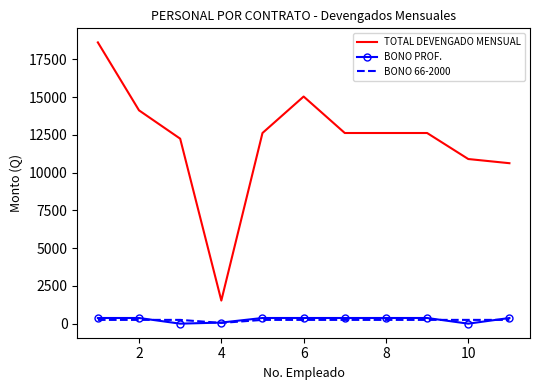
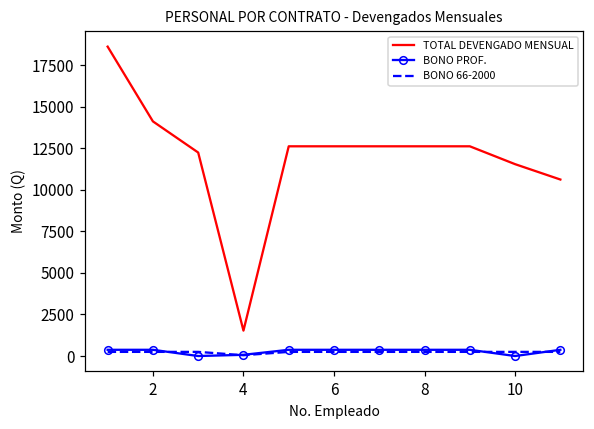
TOTAL DEVENGADO MENSUAL, 6: 15000 -> 12600
TOTAL DEVENGADO MENSUAL, 10: 10900 -> 11600
